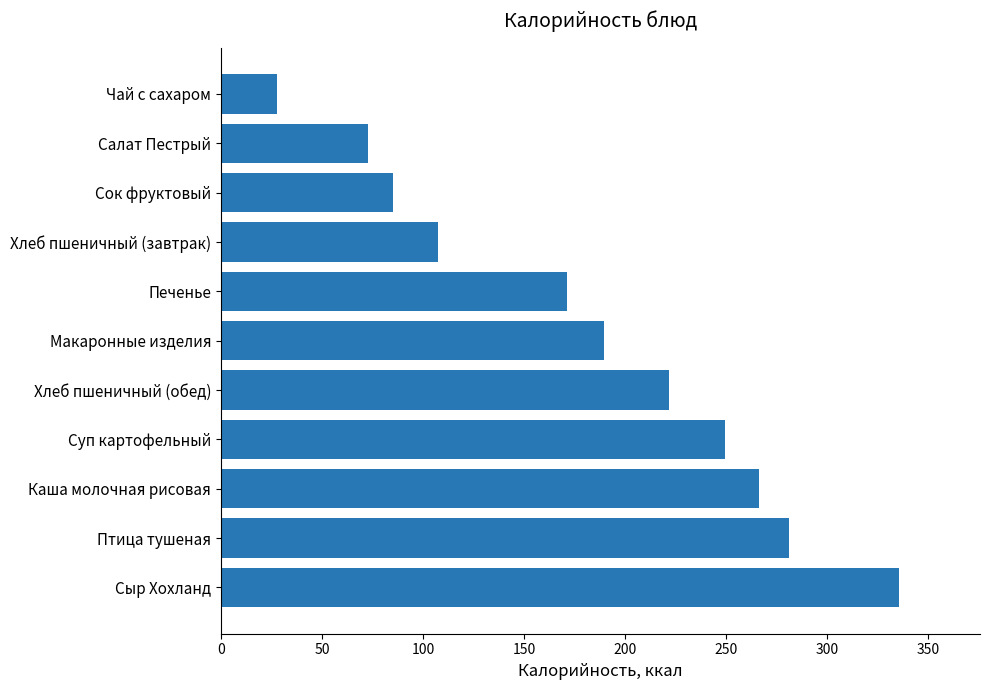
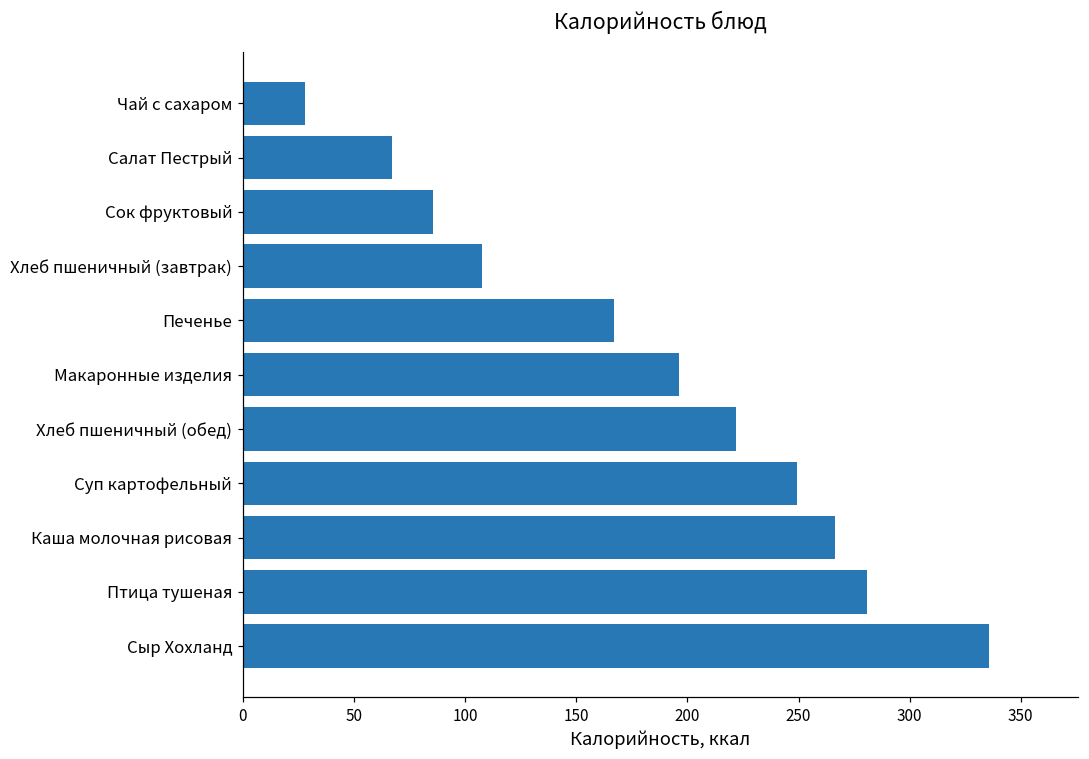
Салат Пестрый: 73 -> 67
Печенье: 171 -> 167
Макаронные изделия: 190 -> 196
